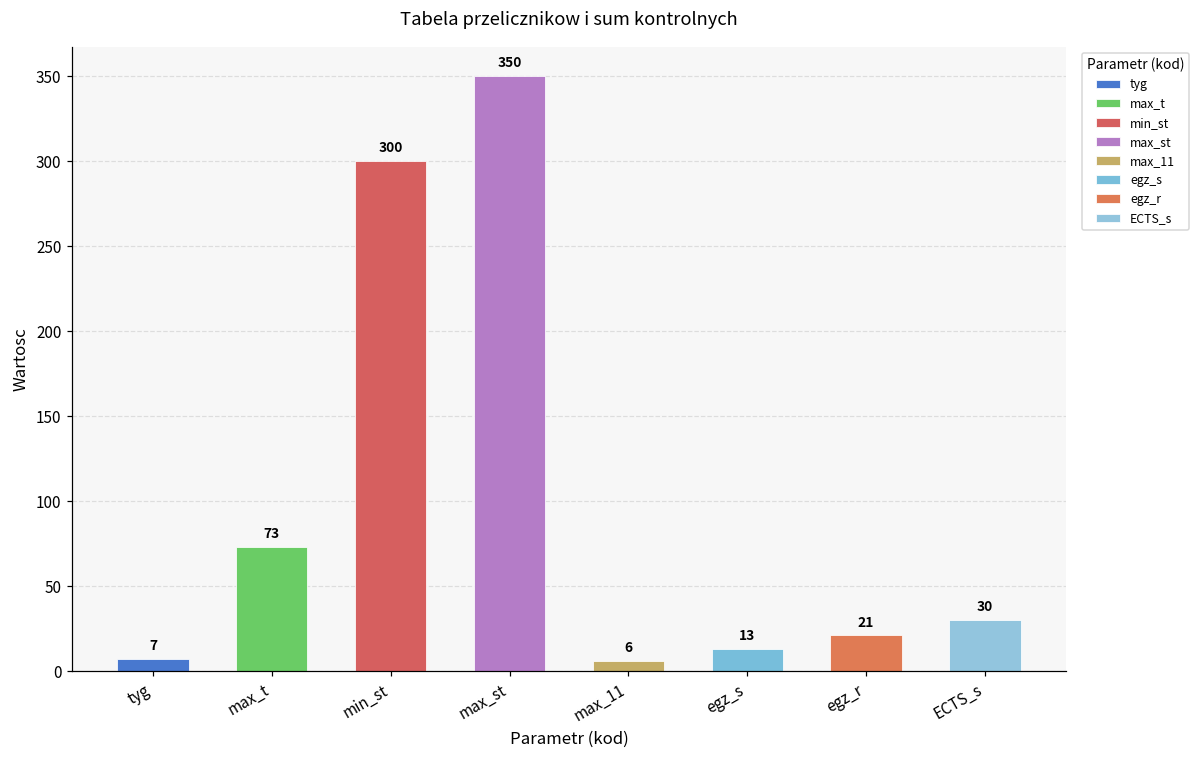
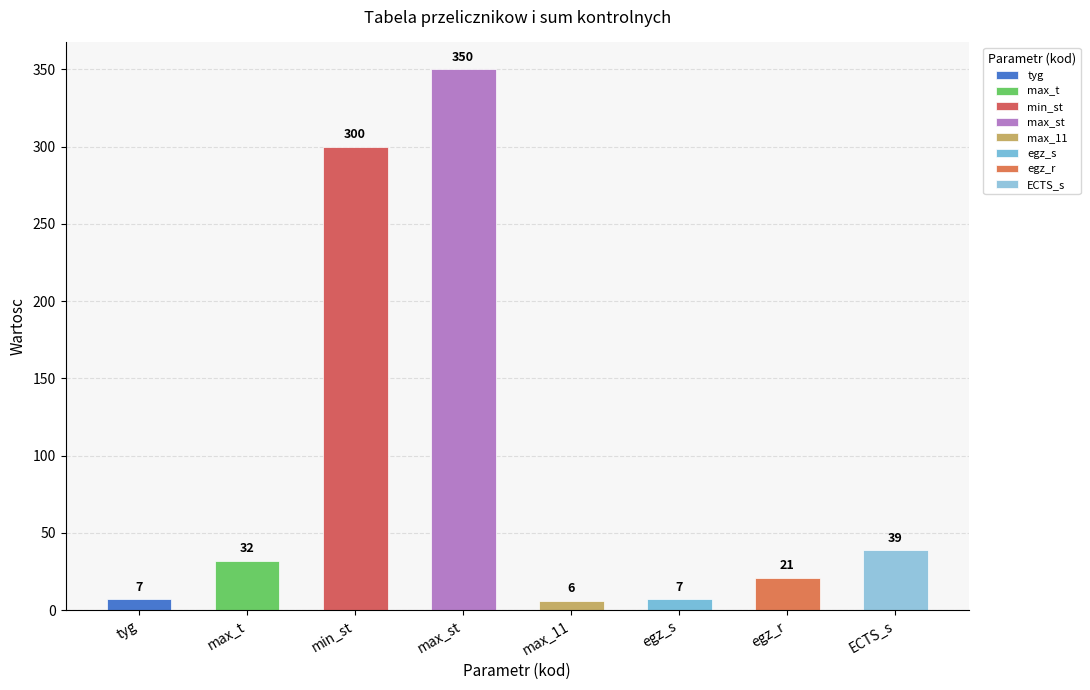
max_t: 73 -> 32
egz_s: 13 -> 7
ECTS_s: 30 -> 39
